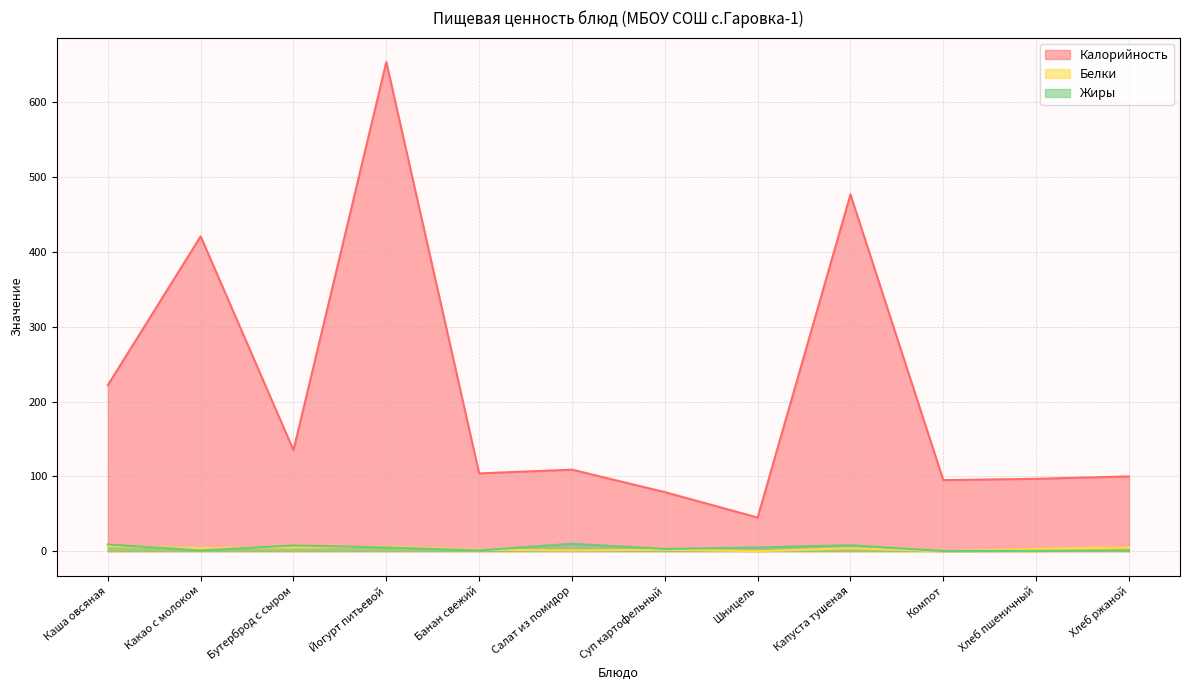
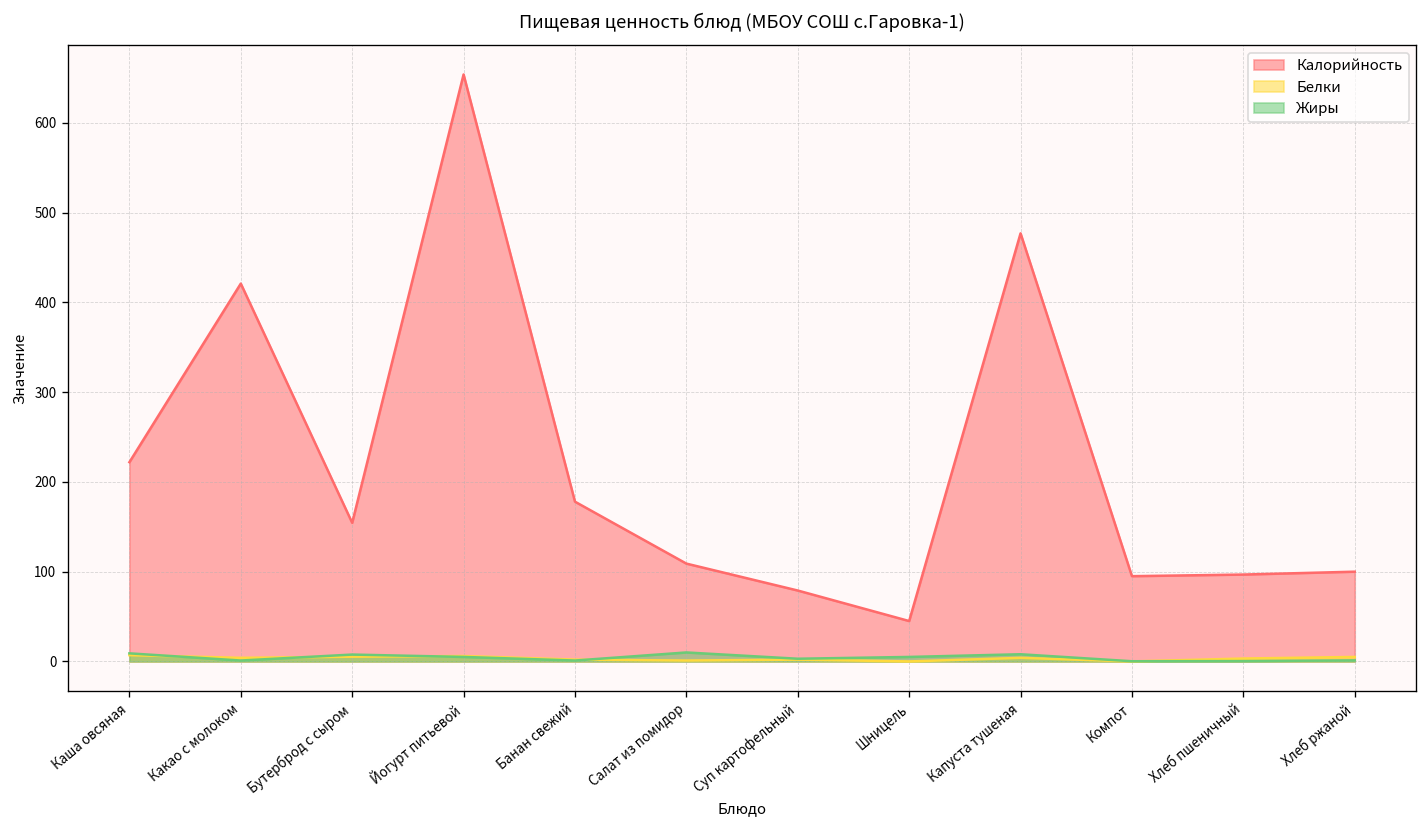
Калорийность, Бутерброд с сыром: 140 -> 150
Калорийность, Банан свежий: 100 -> 180
